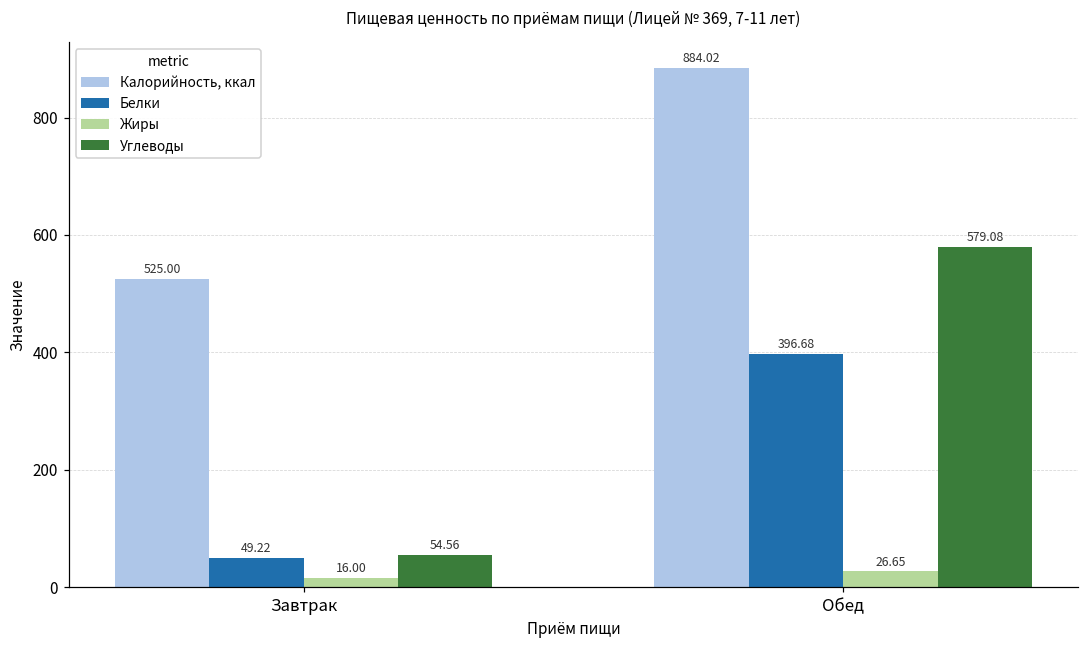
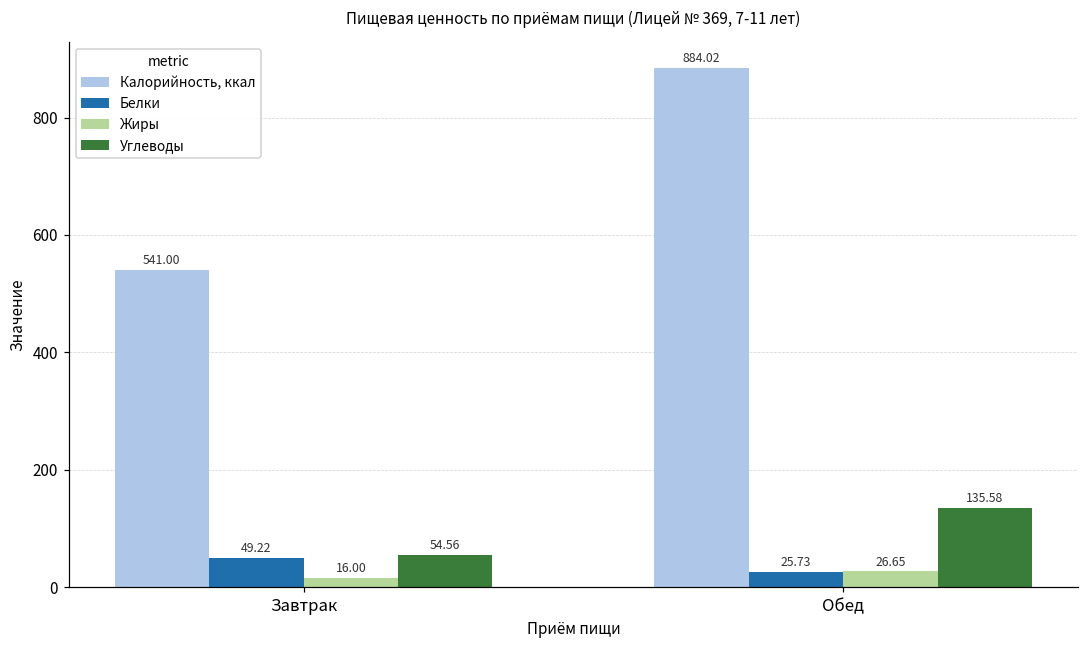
Калорийность, ккал, Завтрак: 525.00 -> 541.00
Белки, Обед: 396.68 -> 25.73
Углеводы, Обед: 579.08 -> 135.58
